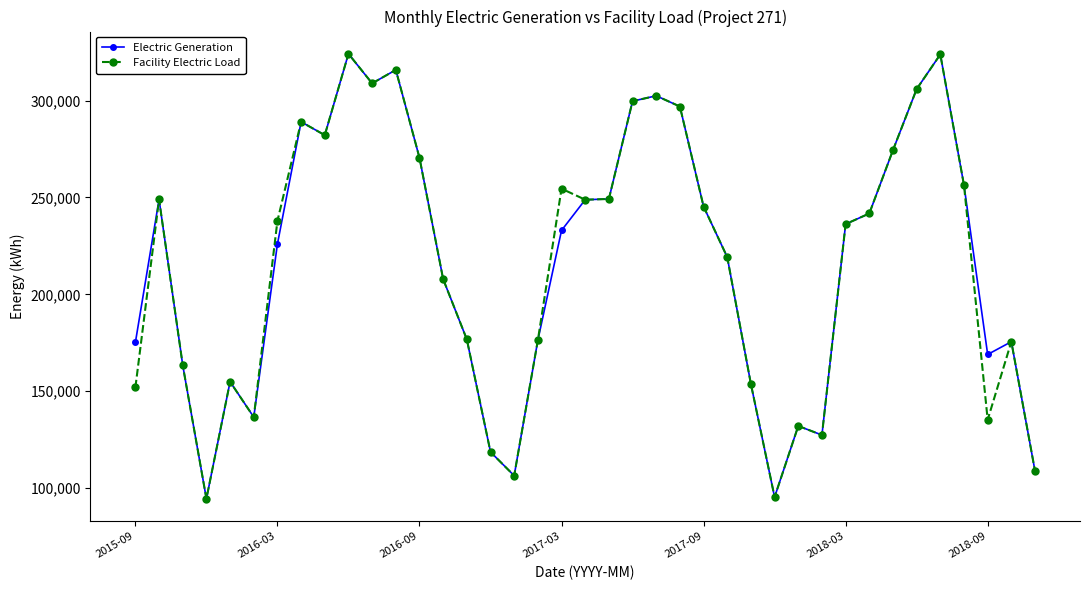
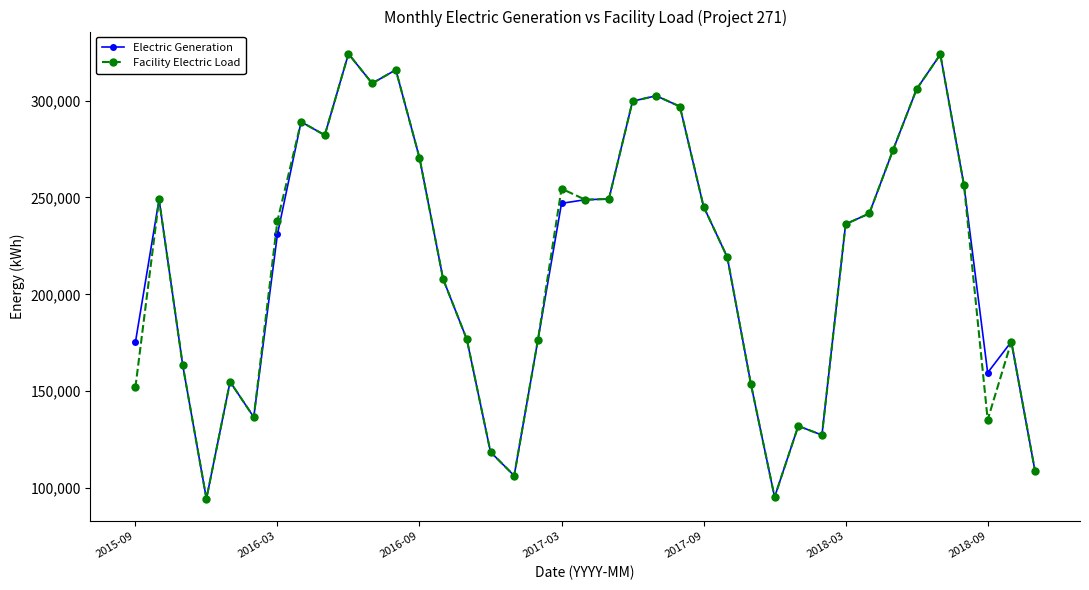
Electric Generation, 2016-03: 226,000 -> 231,000
Electric Generation, 2017-03: 233,000 -> 247,000
Electric Generation, 2018-09: 169,000 -> 160,000
